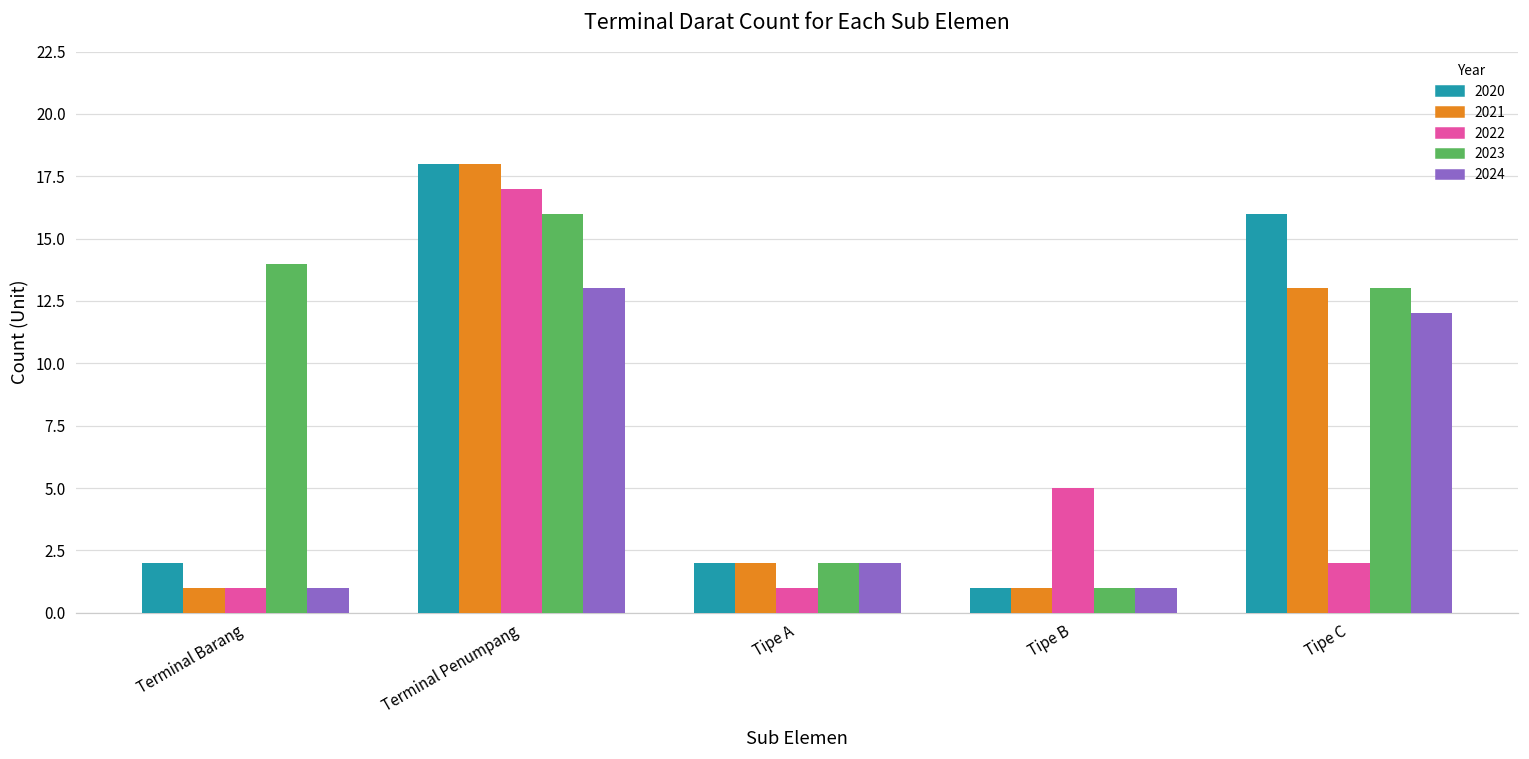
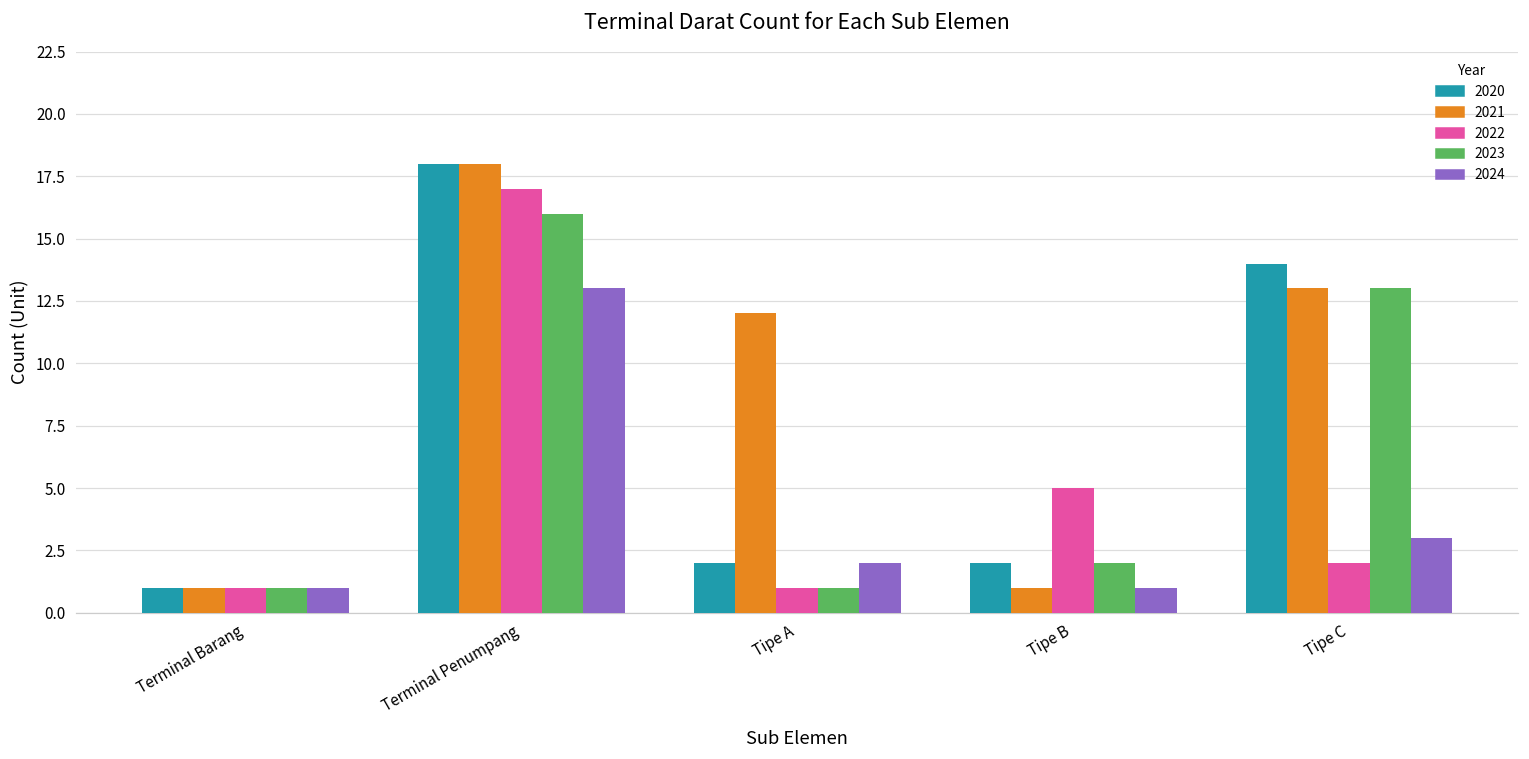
2020, Terminal Barang: 2 -> 1
2023, Terminal Barang: 14 -> 1
2021, Tipe A: 2 -> 12
2023, Tipe A: 2 -> 1
2020, Tipe B: 1 -> 2
2023, Tipe B: 1 -> 2
2020, Tipe C: 16 -> 14
2024, Tipe C: 12 -> 3
